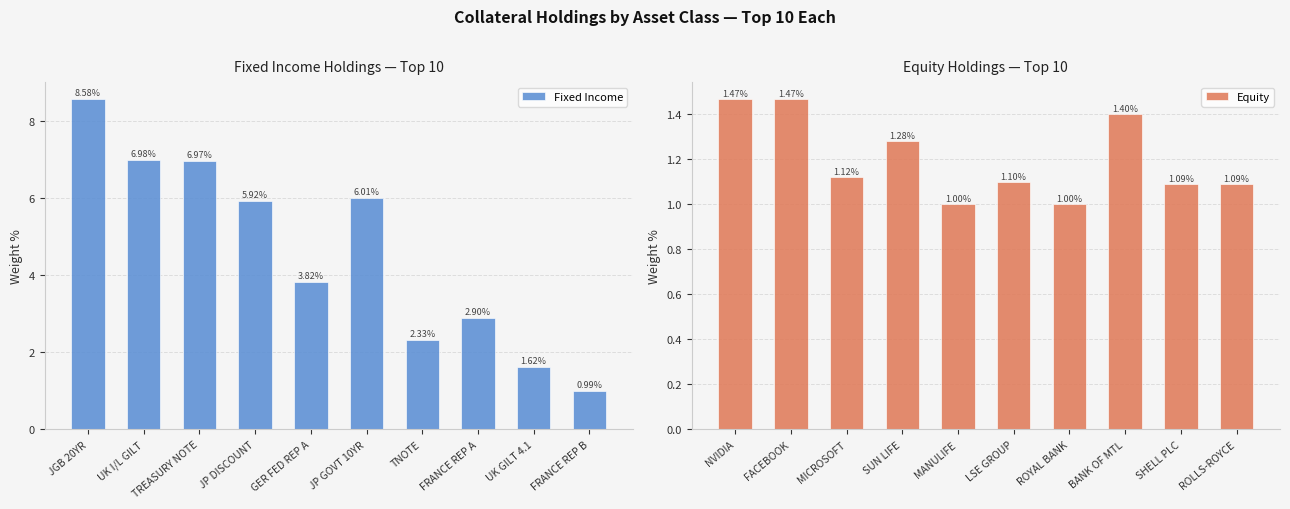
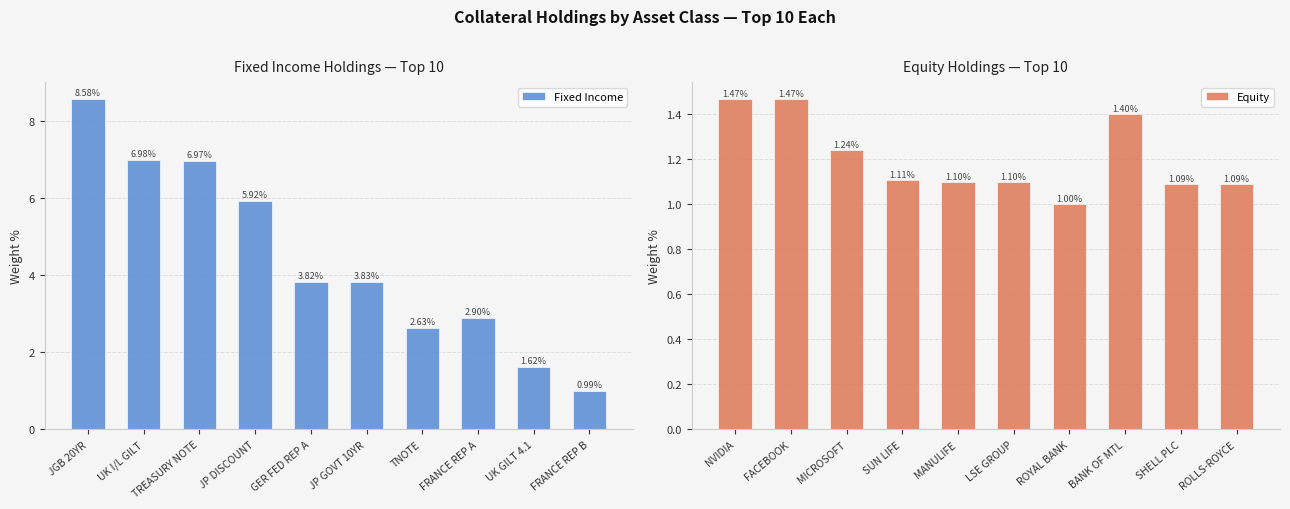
Fixed Income Holdings — Top 10, JP GOVT 10YR: 6.01% -> 3.83%
Fixed Income Holdings — Top 10, TNOTE: 2.33% -> 2.63%
Equity Holdings — Top 10, MICROSOFT: 1.12% -> 1.24%
Equity Holdings — Top 10, SUN LIFE: 1.28% -> 1.11%
Equity Holdings — Top 10, MANULIFE: 1.00% -> 1.10%
